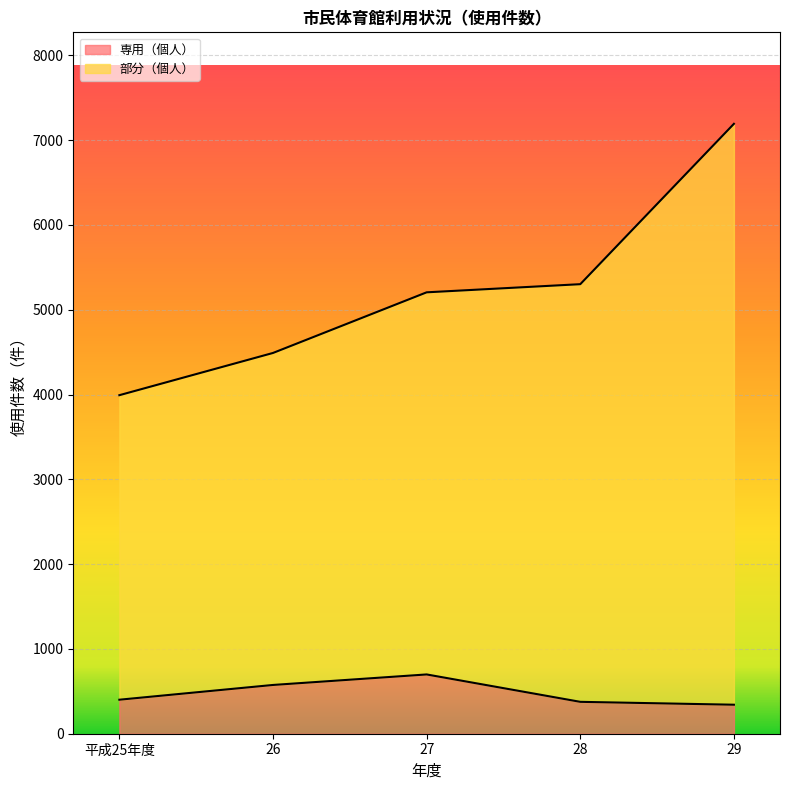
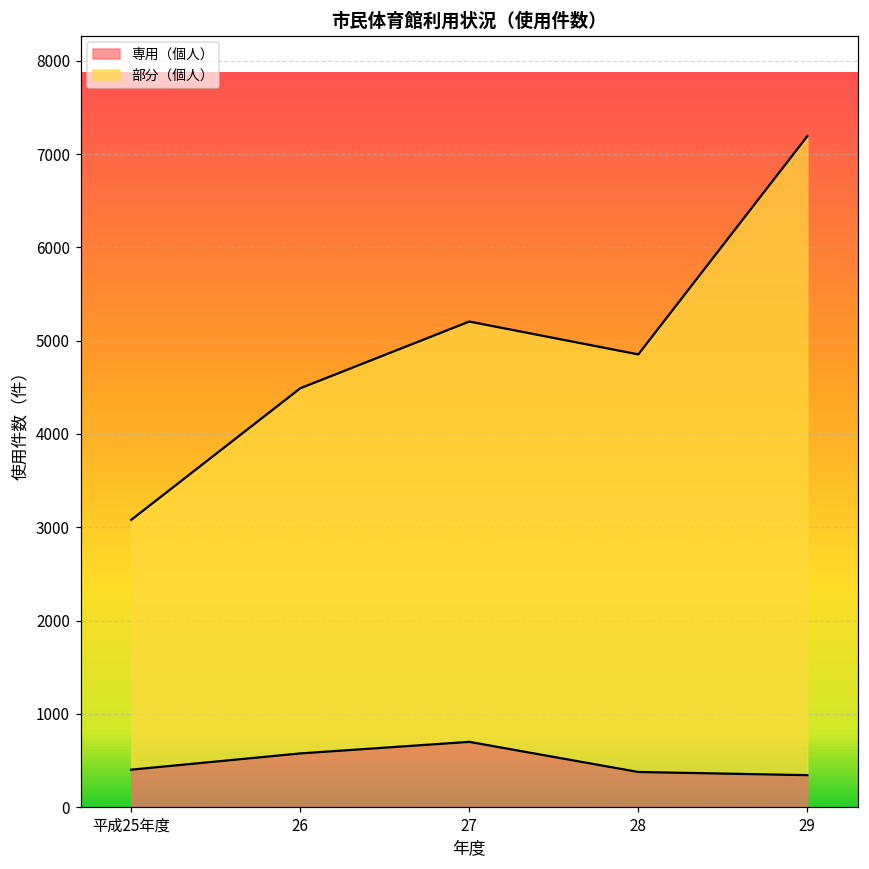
部分（個人）, 平成25年度: 3600 -> 2700
部分（個人）, 28: 4900 -> 4500
